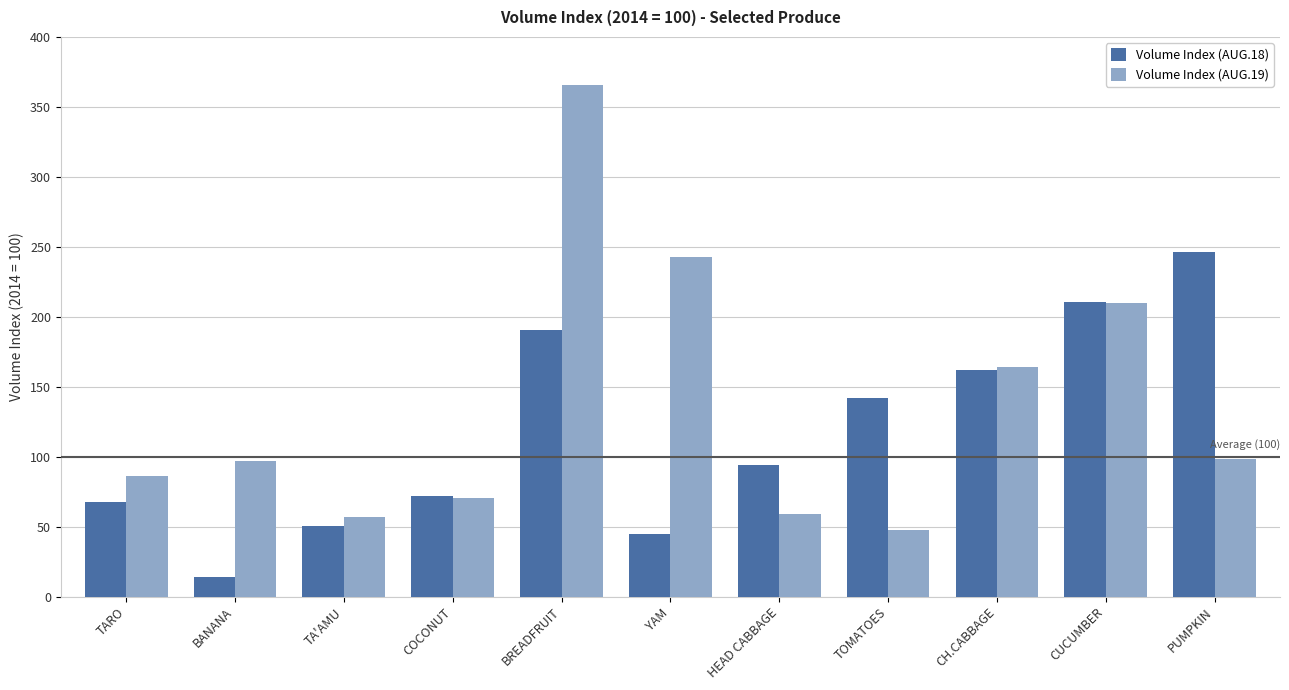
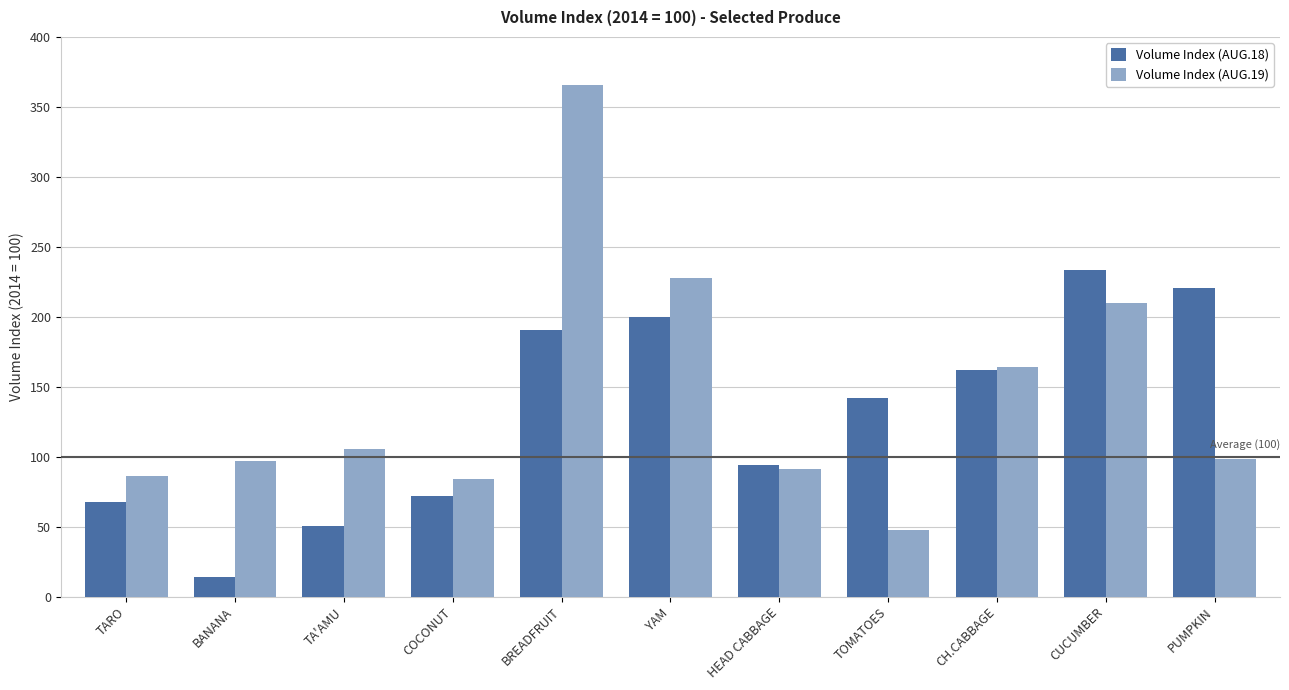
Volume Index (AUG.19), TA'AMU: 57 -> 105
Volume Index (AUG.19), COCONUT: 71 -> 84
Volume Index (AUG.18), YAM: 45 -> 200
Volume Index (AUG.19), YAM: 243 -> 227
Volume Index (AUG.19), HEAD CABBAGE: 59 -> 91
Volume Index (AUG.18), CUCUMBER: 211 -> 233
Volume Index (AUG.18), PUMPKIN: 246 -> 220
